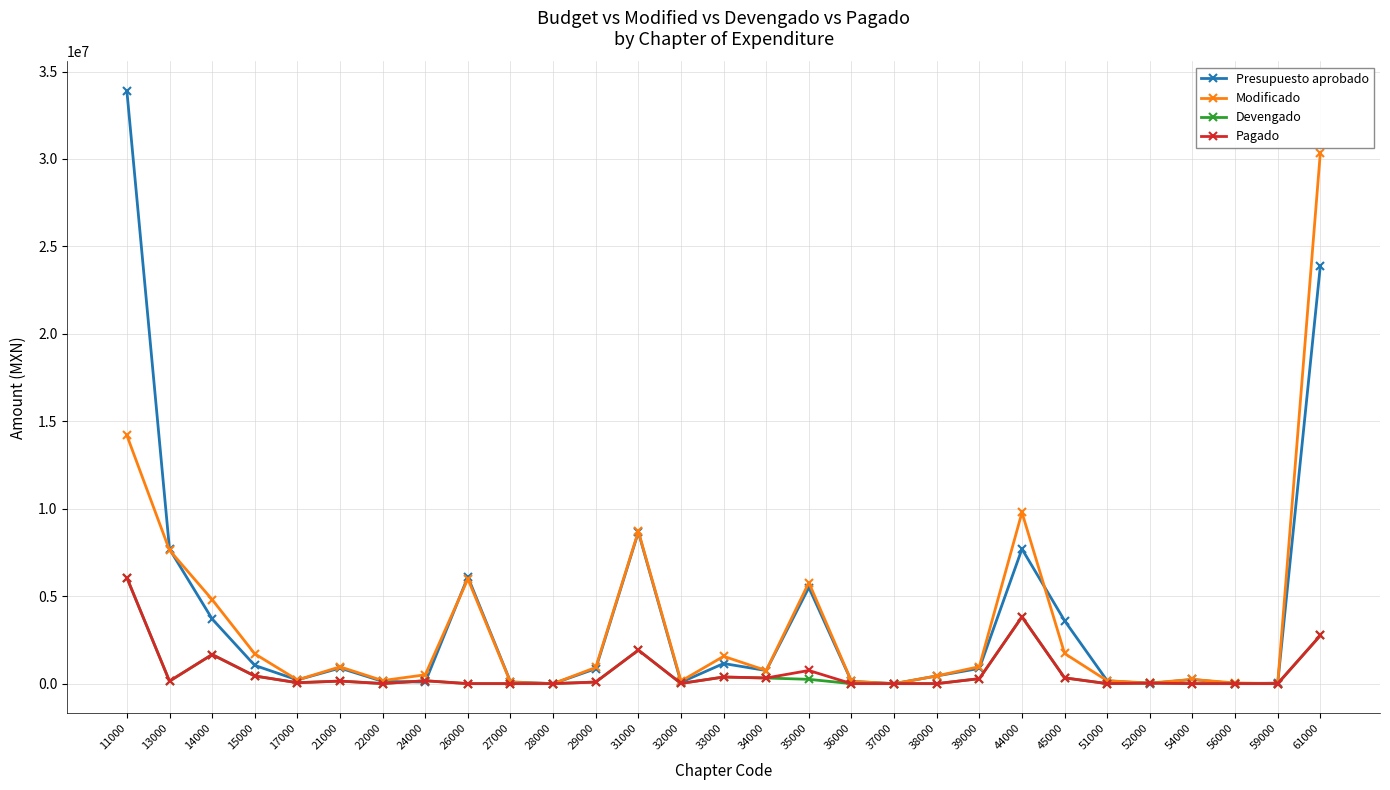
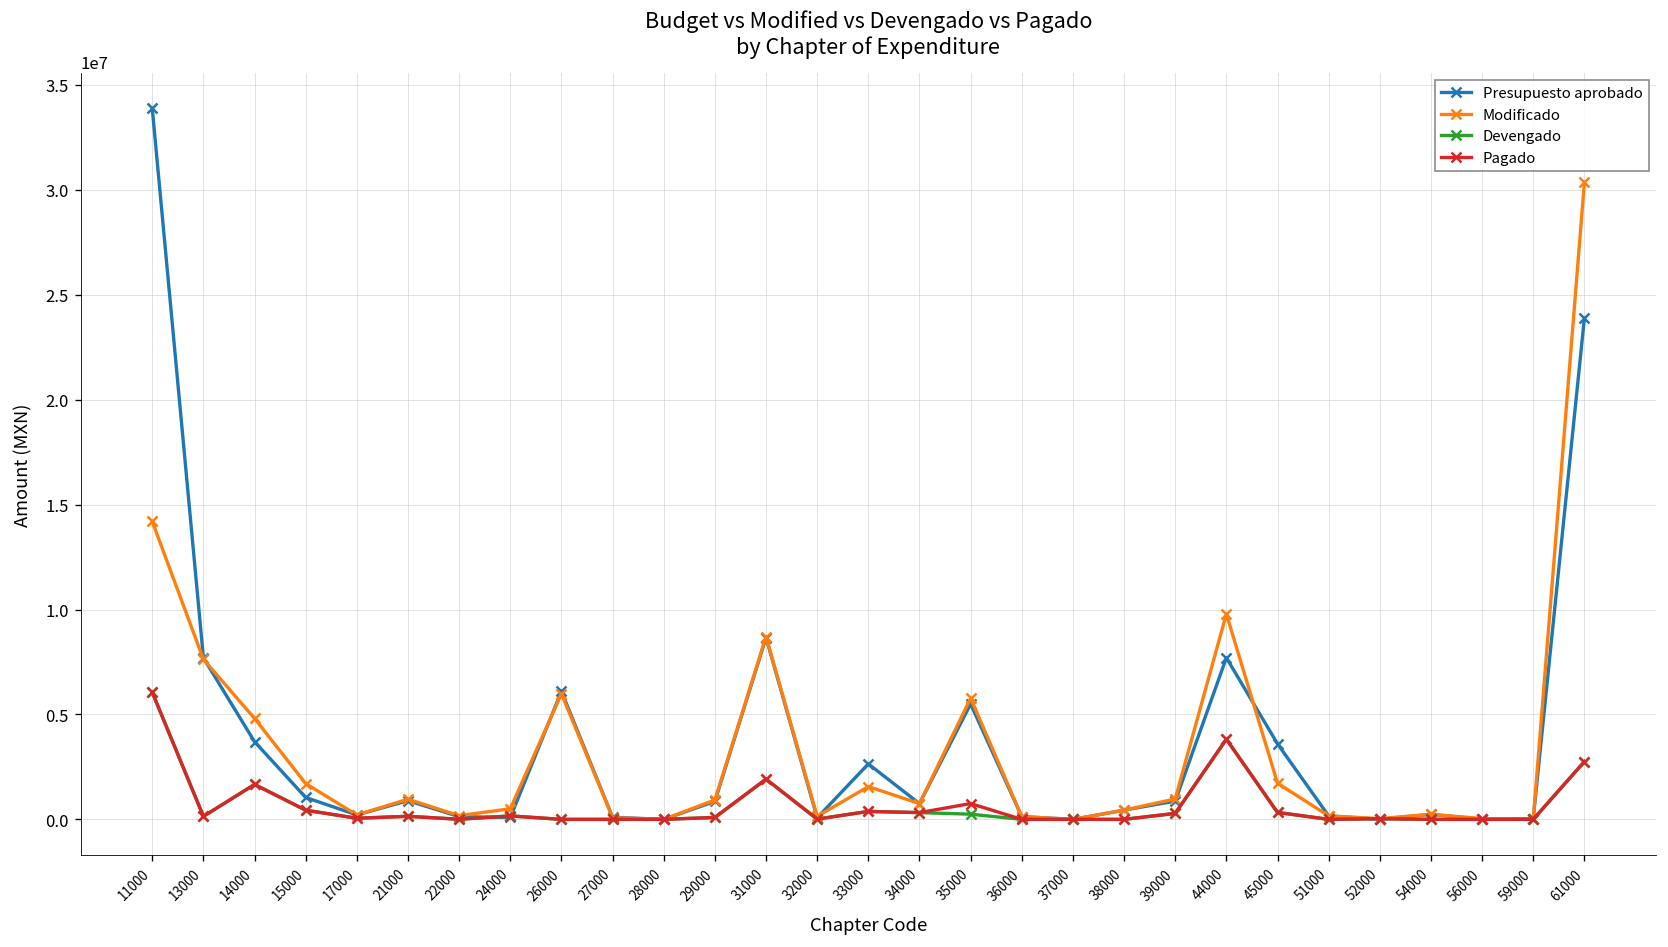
Presupuesto aprobado, 33000: 1200000 -> 2600000
